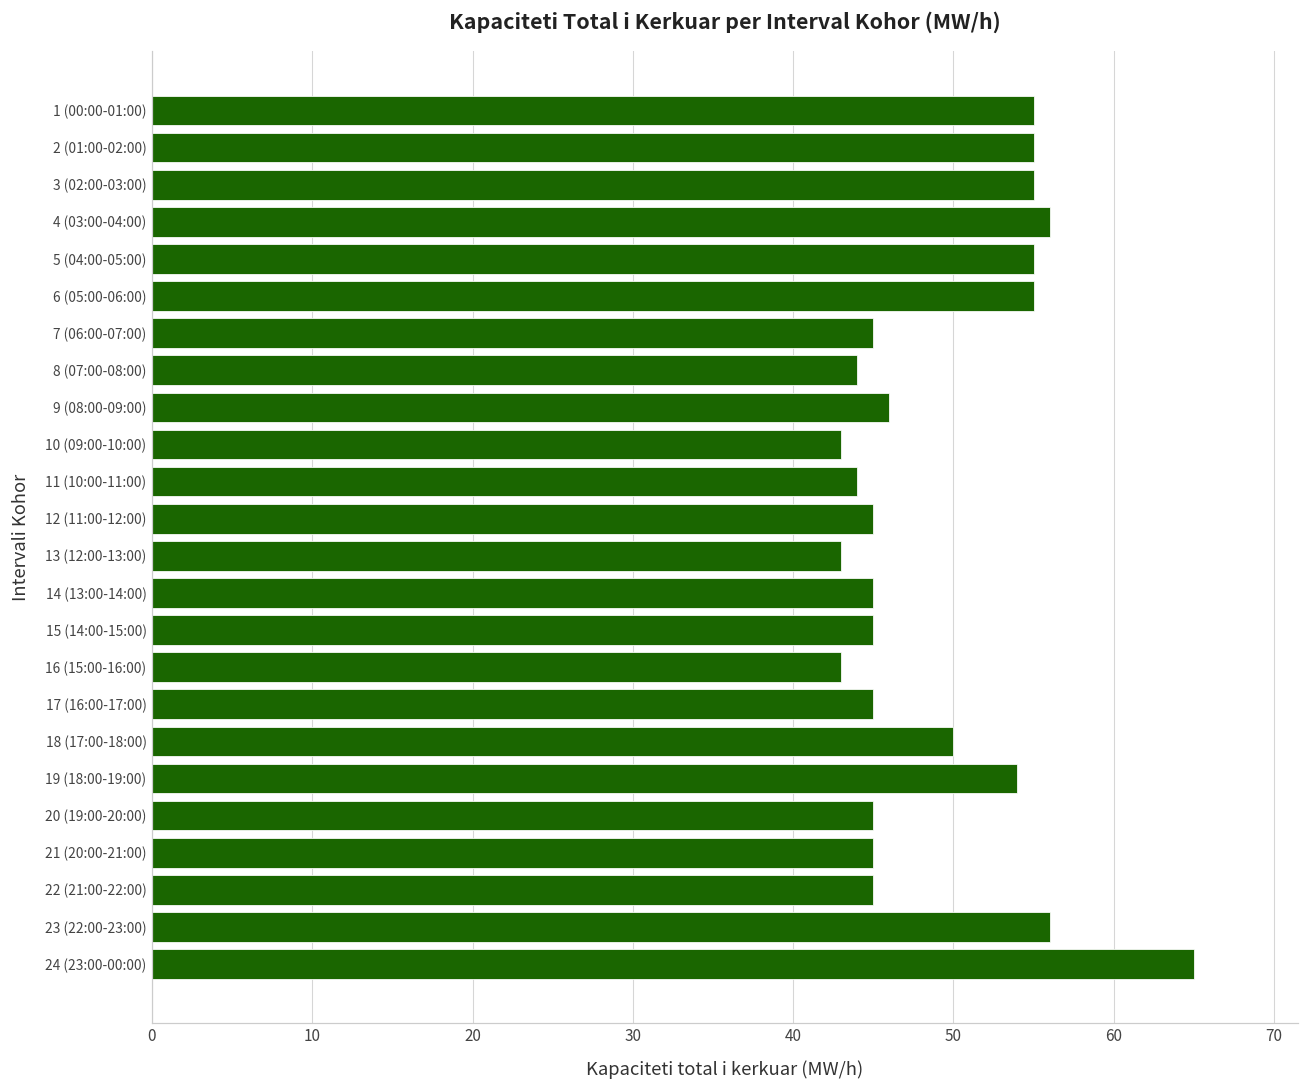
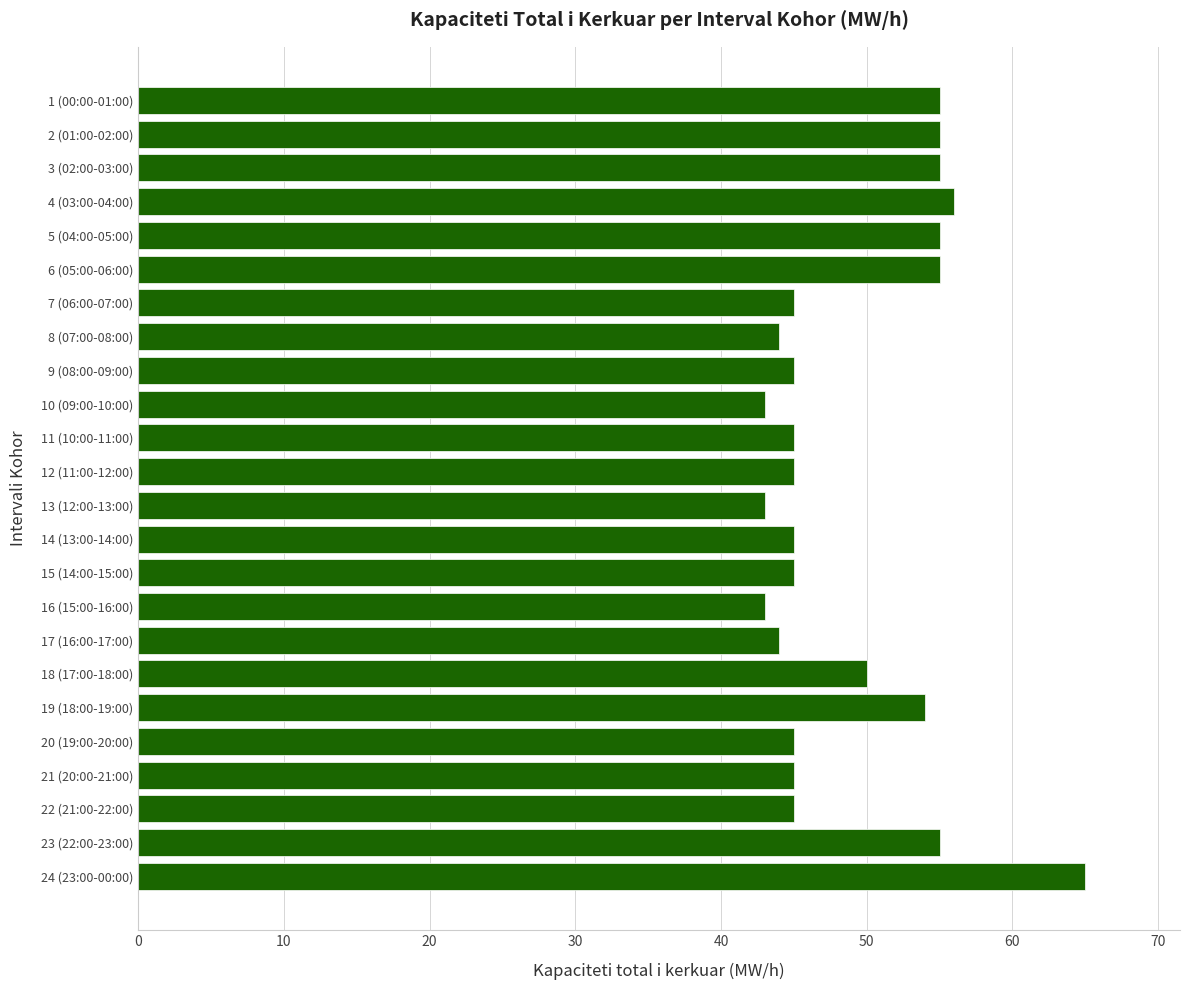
9 (08:00-09:00): 46 -> 45
11 (10:00-11:00): 44 -> 45
17 (16:00-17:00): 45 -> 44
23 (22:00-23:00): 56 -> 55
